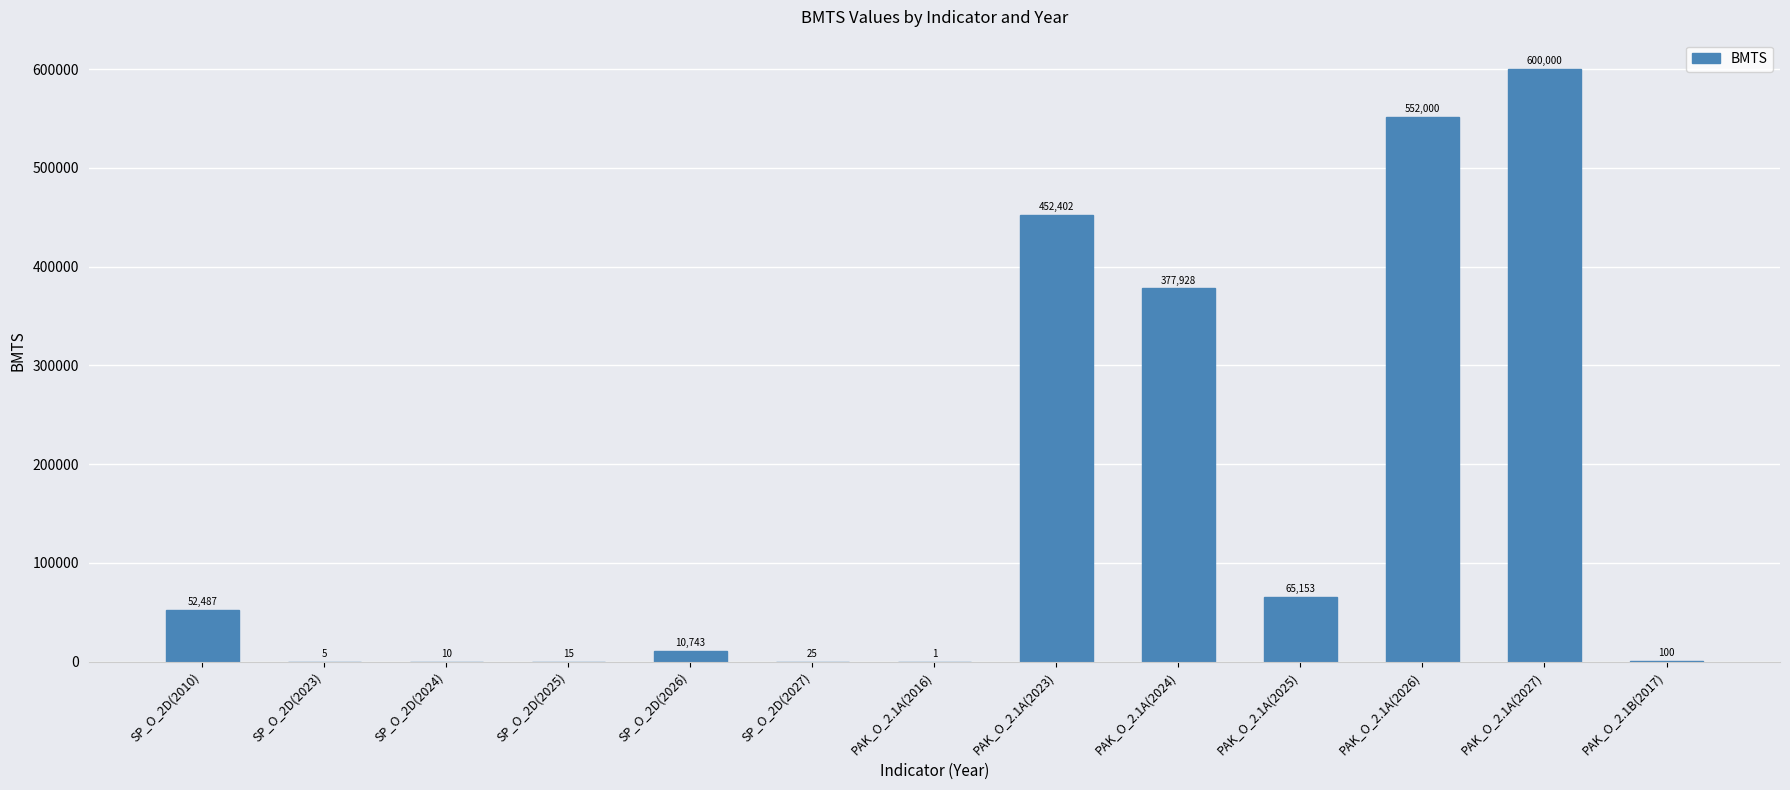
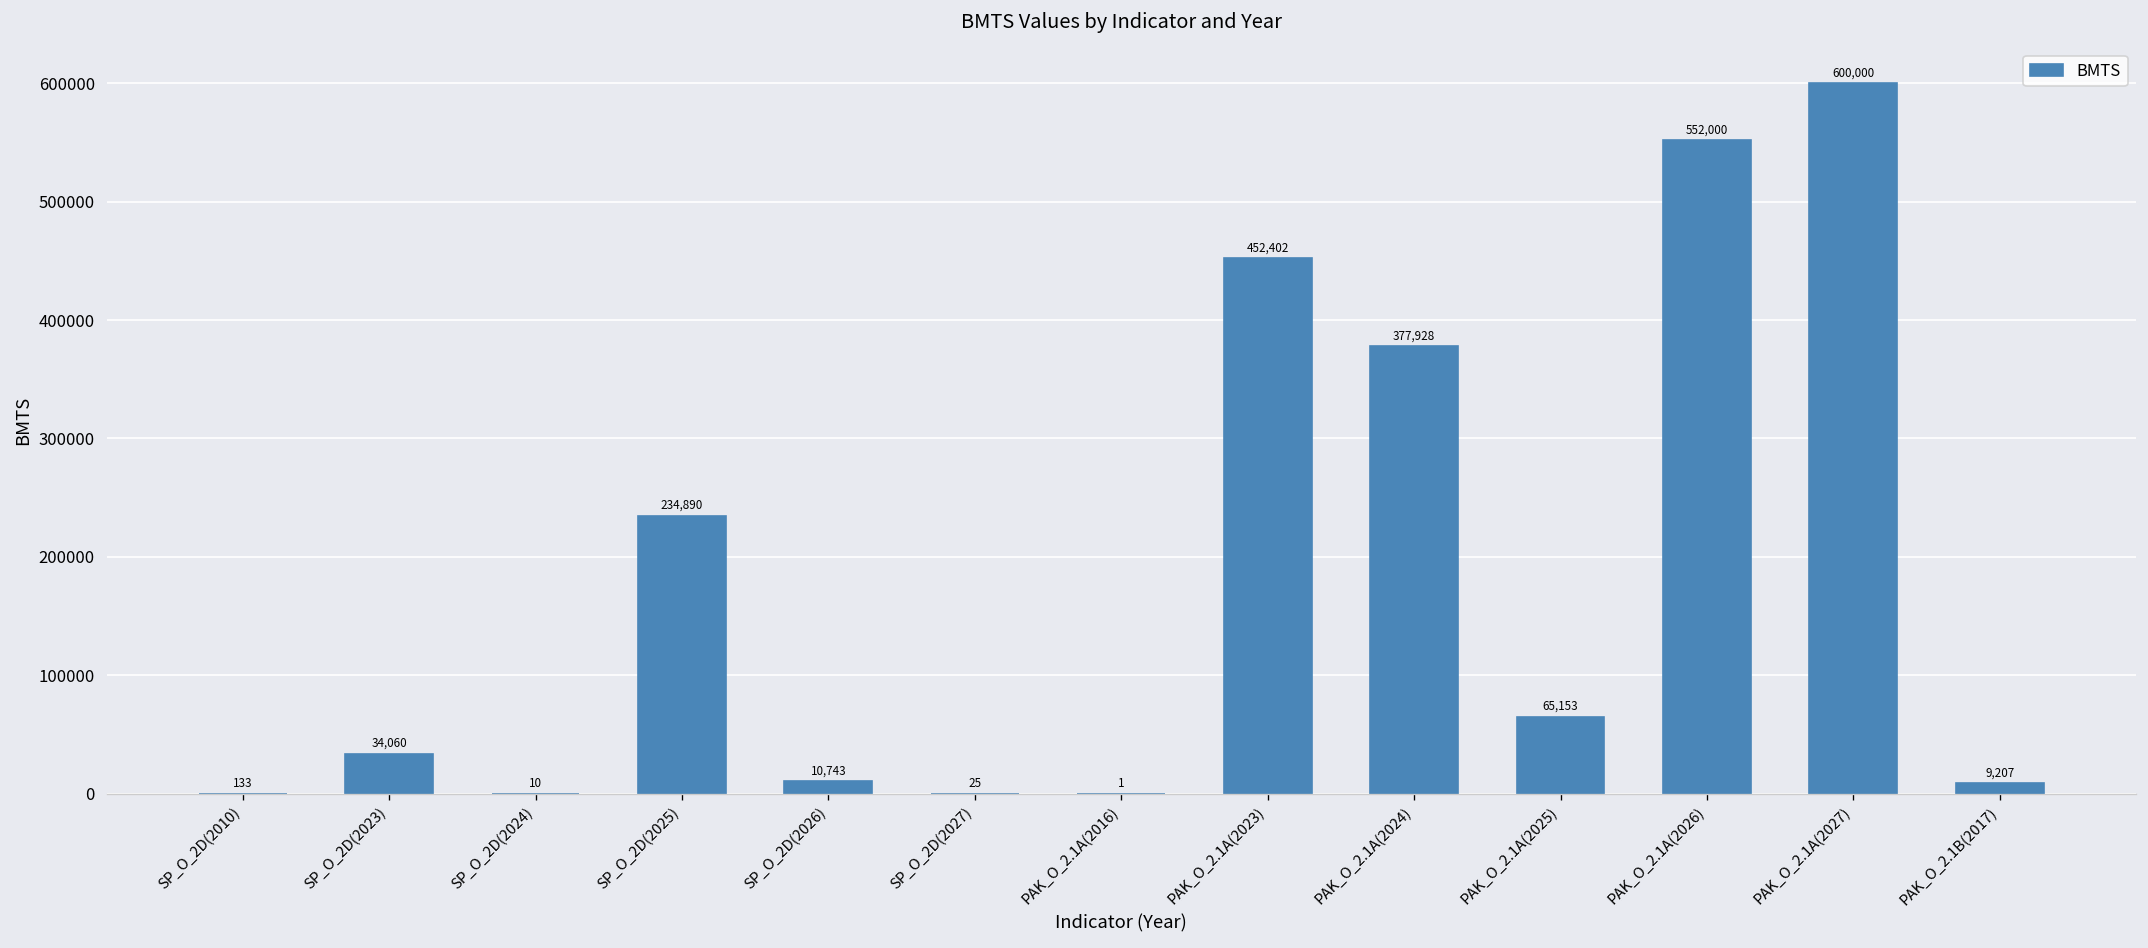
SP_O_2D(2010): 52,487 -> 133
SP_O_2D(2023): 5 -> 34,060
SP_O_2D(2025): 15 -> 234,890
PAK_O_2.1B(2017): 100 -> 9,207
